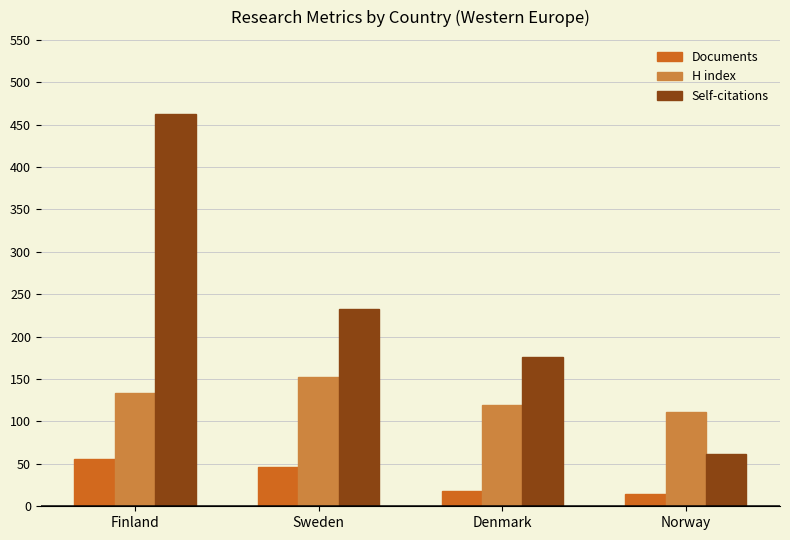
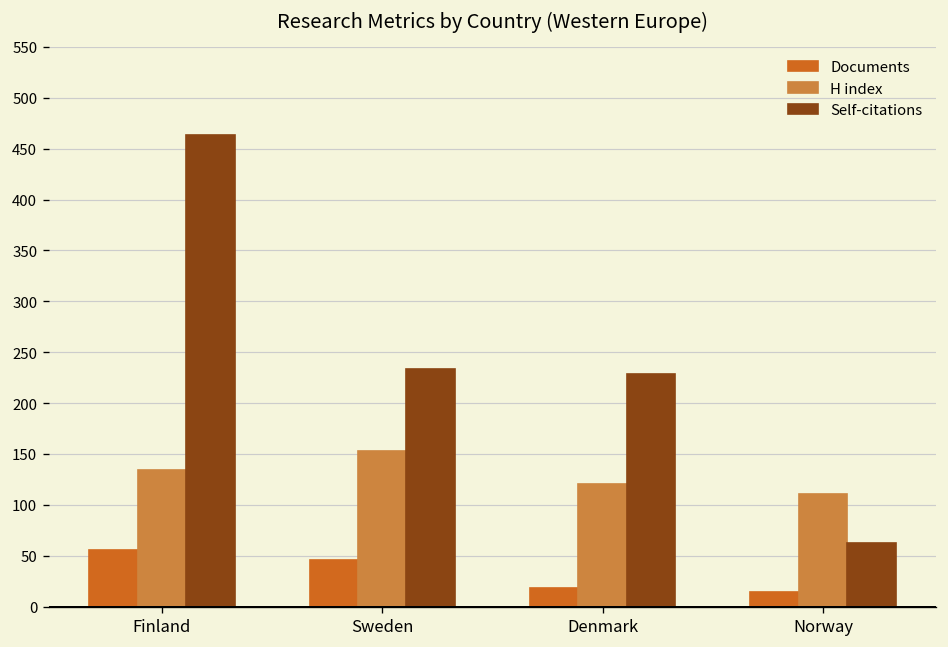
Self-citations, Denmark: 180 -> 230
